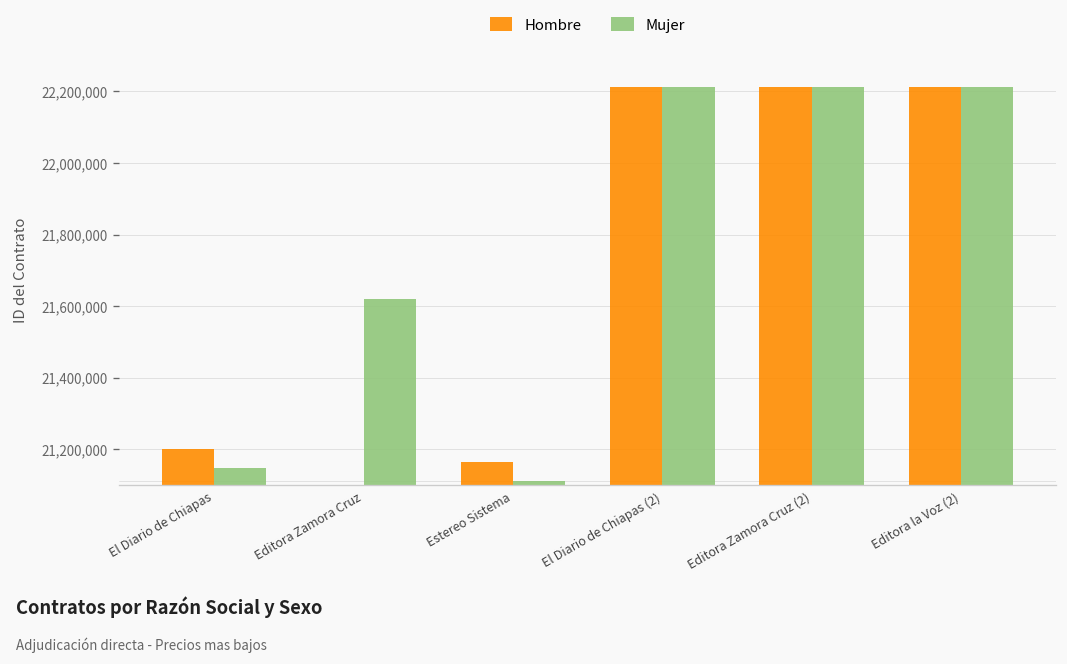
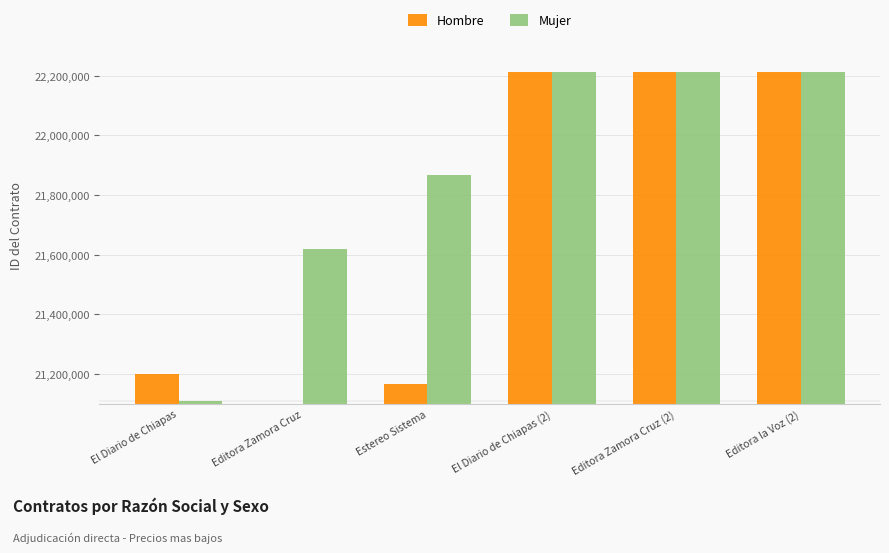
Mujer, El Diario de Chiapas: 21,150,000 -> 21,110,000
Mujer, Estereo Sistema: 21,110,000 -> 21,870,000
